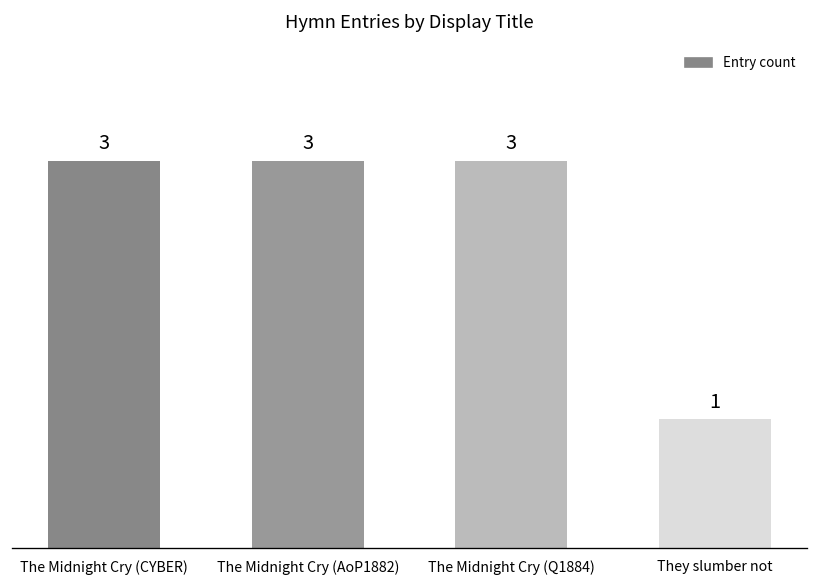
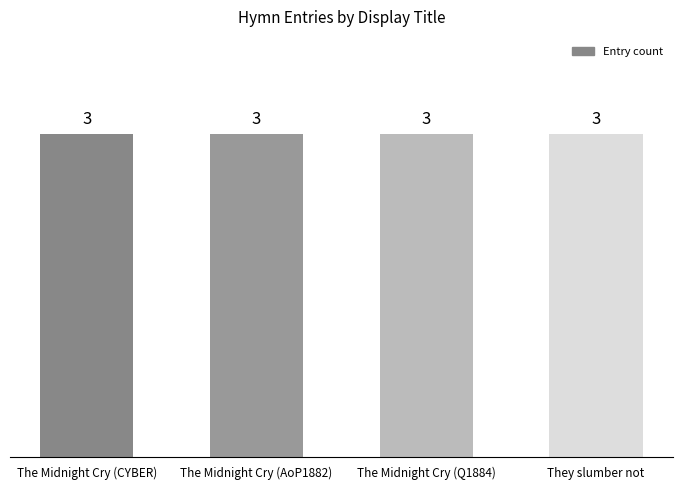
They slumber not: 1 -> 3
